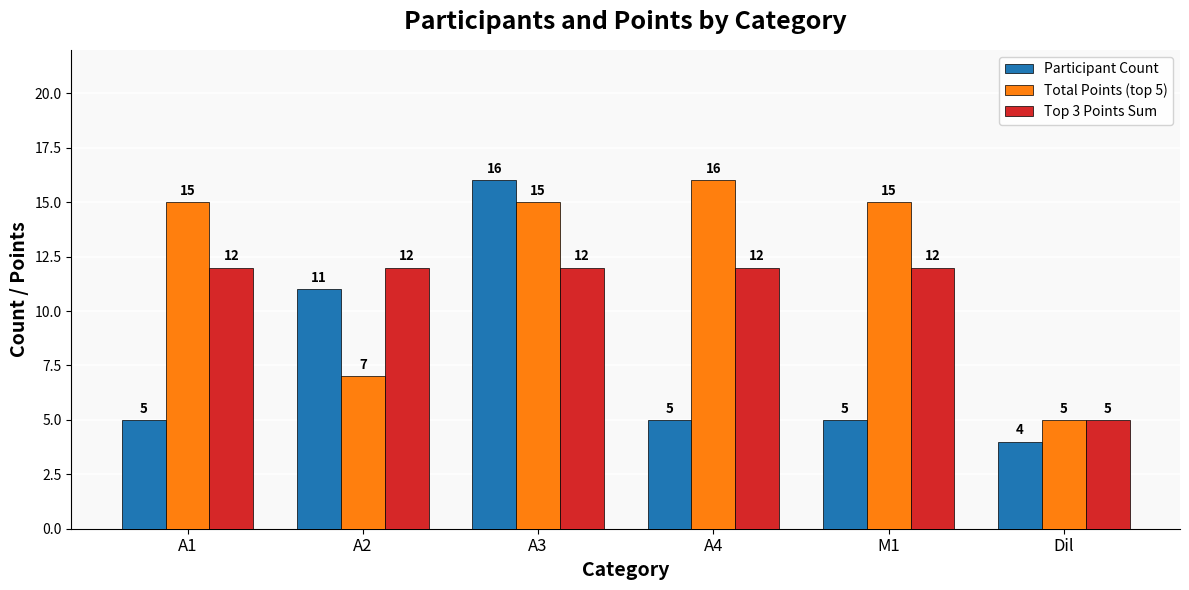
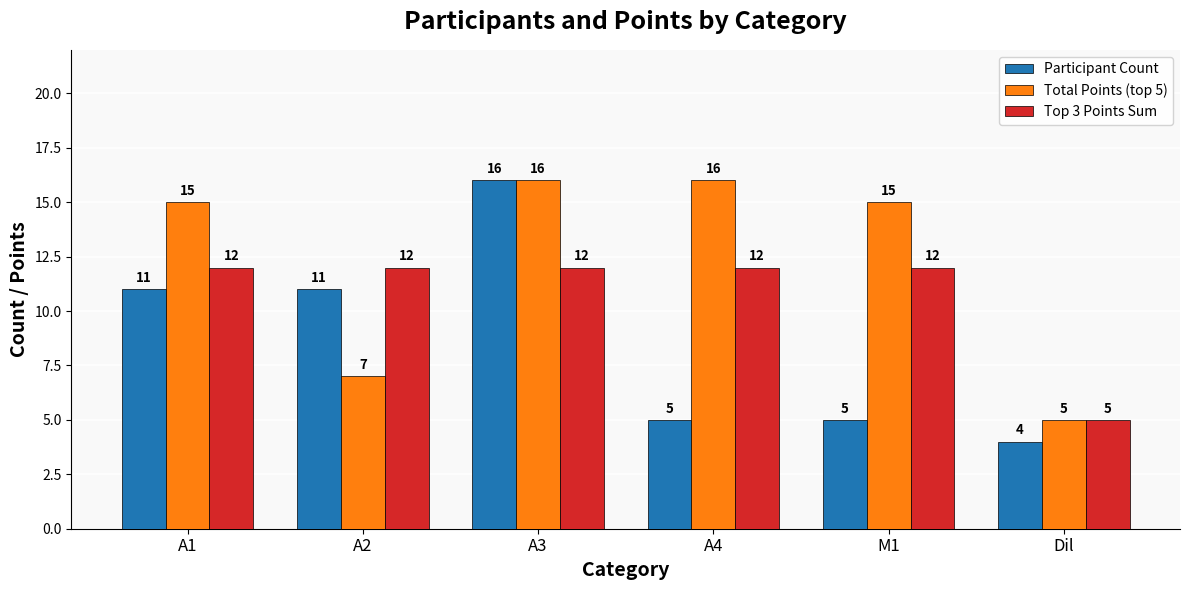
Participant Count, A1: 5 -> 11
Total Points (top 5), A3: 15 -> 16
